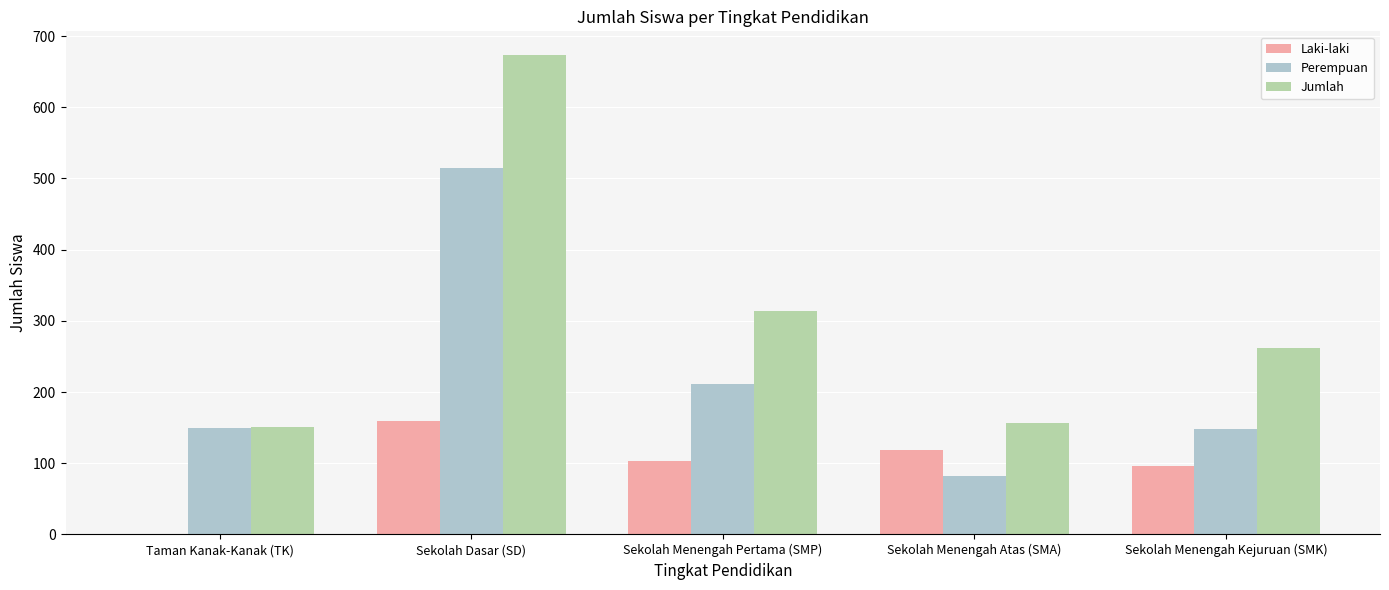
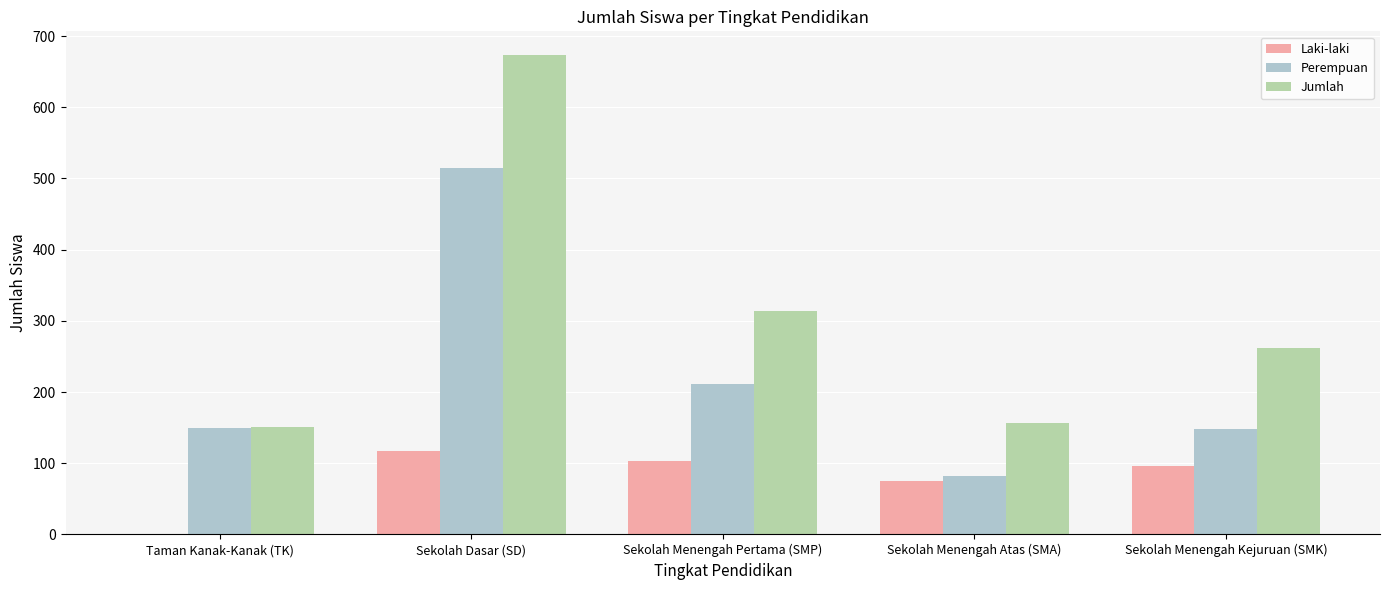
Laki-laki, Sekolah Dasar (SD): 160 -> 120
Laki-laki, Sekolah Menengah Atas (SMA): 120 -> 80
